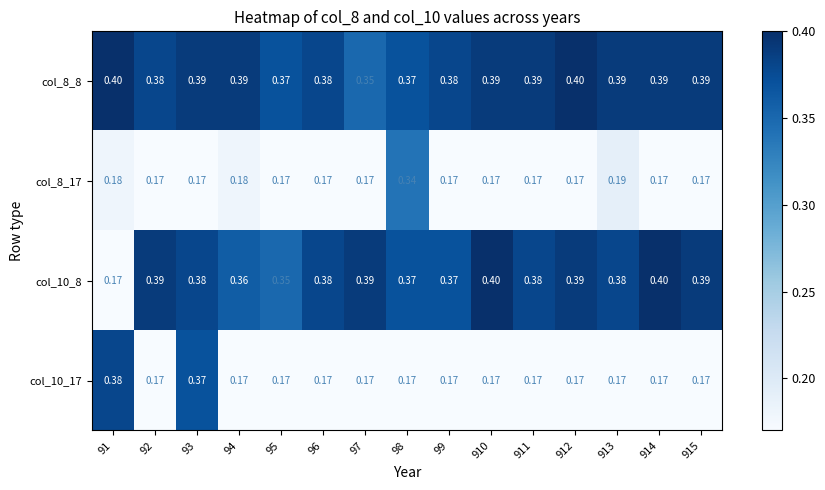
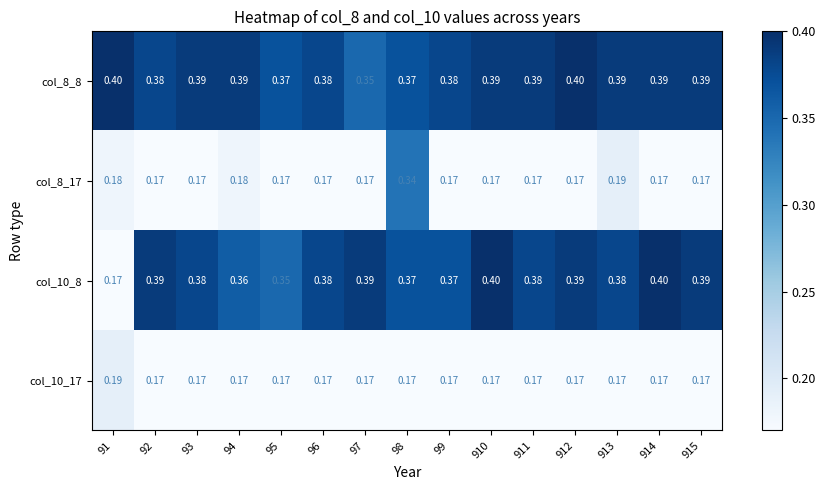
col_10_17, 91: 0.38 -> 0.19
col_10_17, 93: 0.37 -> 0.17
